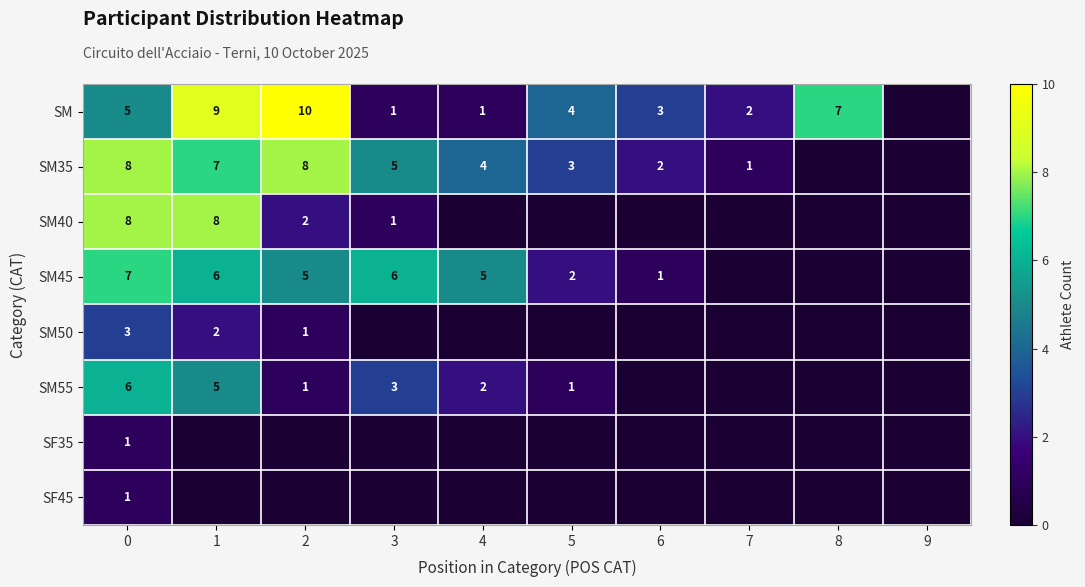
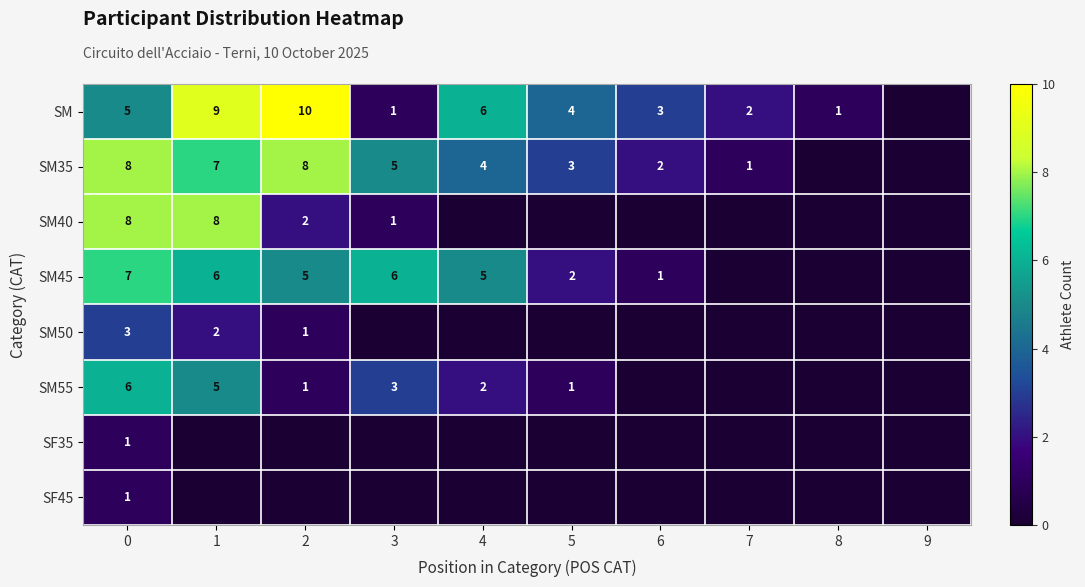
SM, 4: 1 -> 6
SM, 8: 7 -> 1
